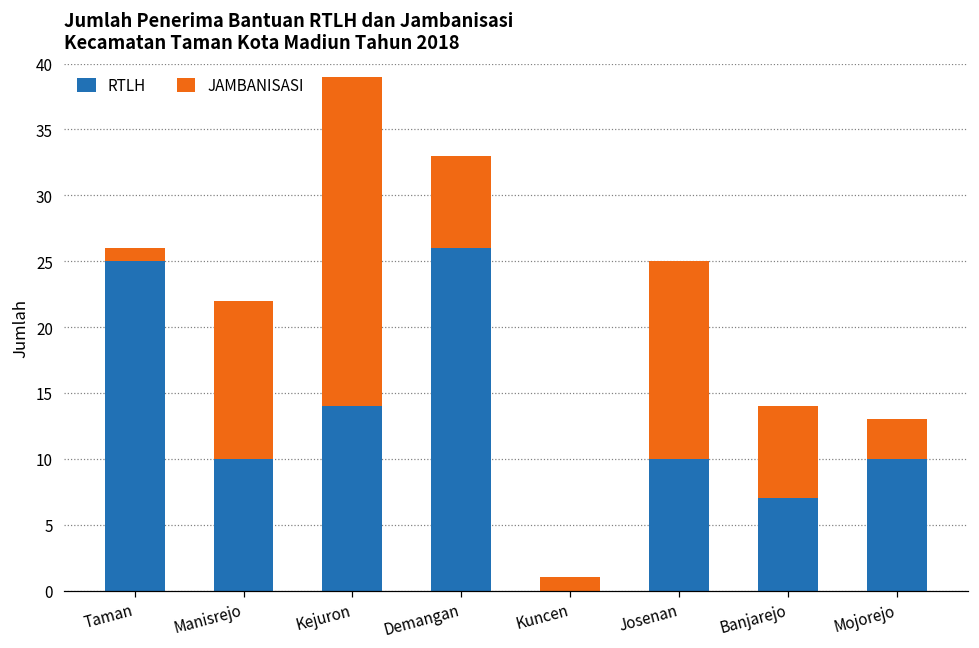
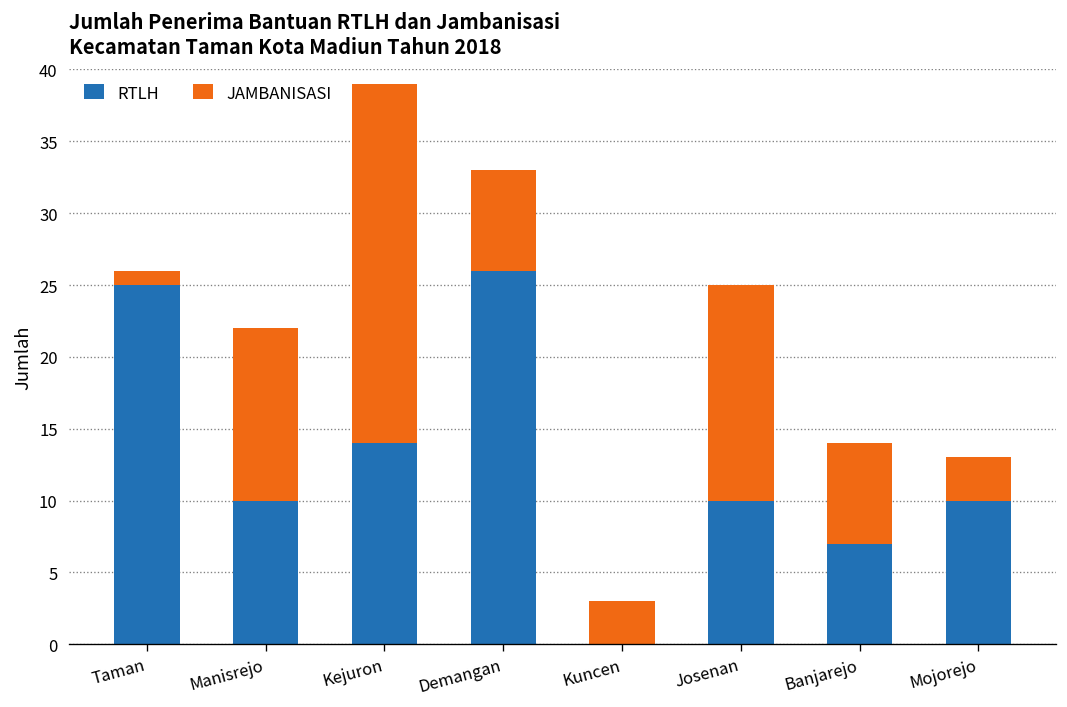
JAMBANISASI, Kuncen: 1 -> 3
